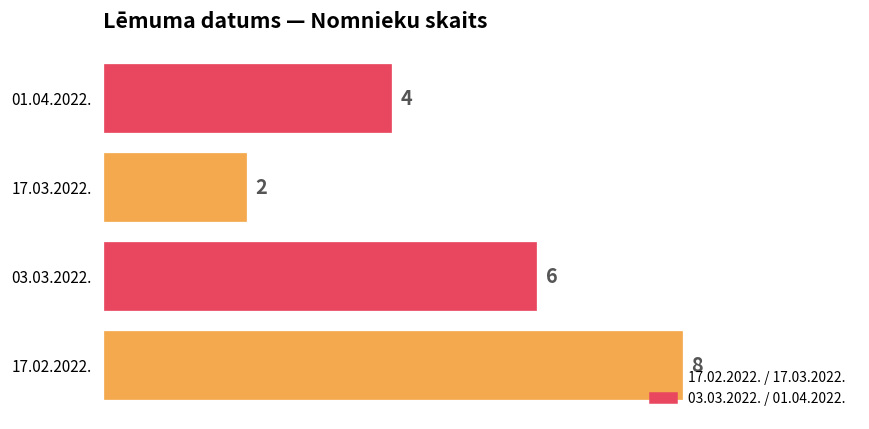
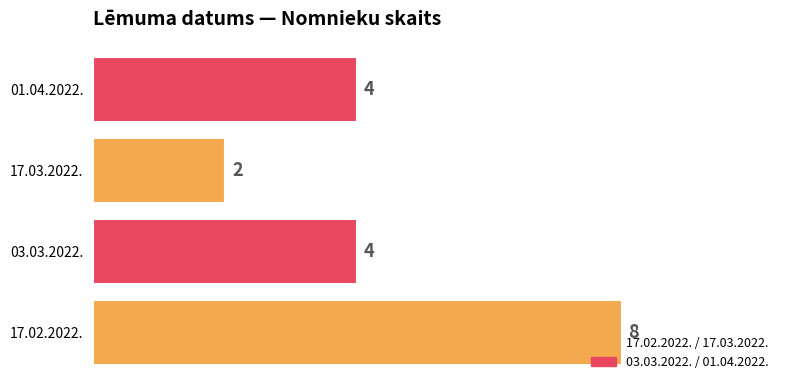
03.03.2022.: 6 -> 4
